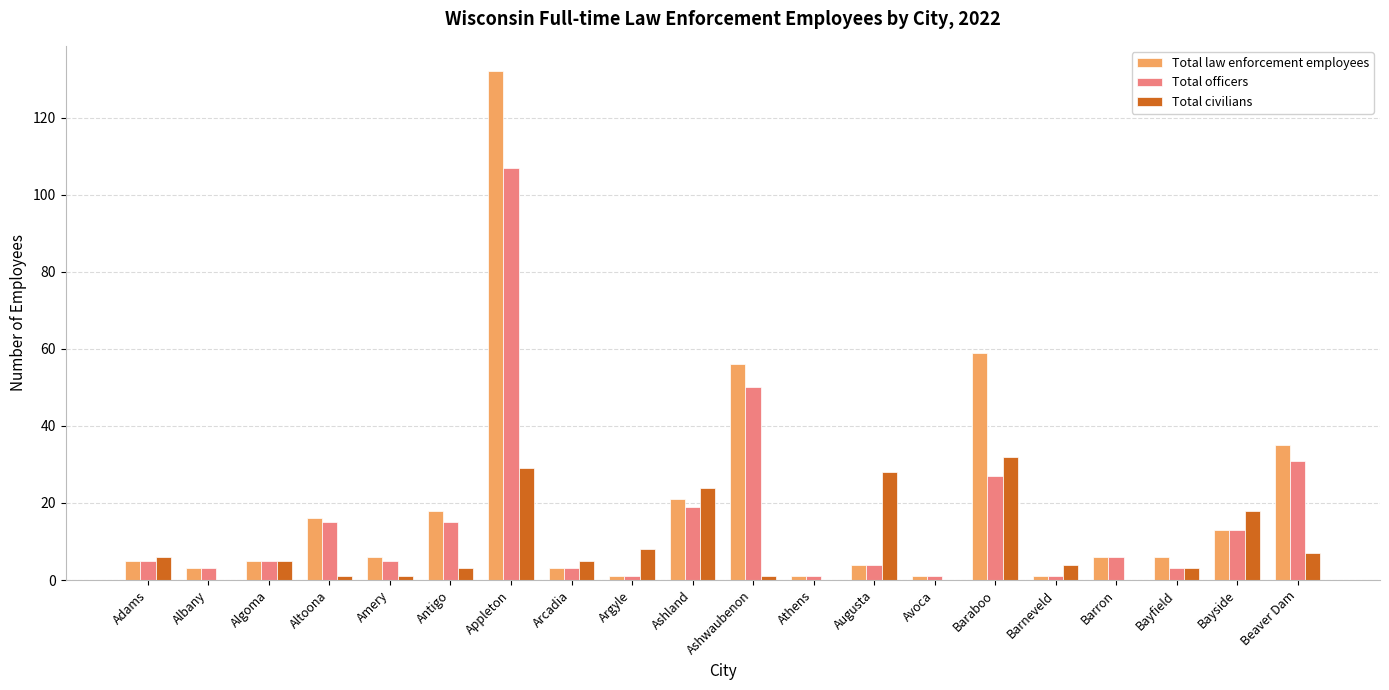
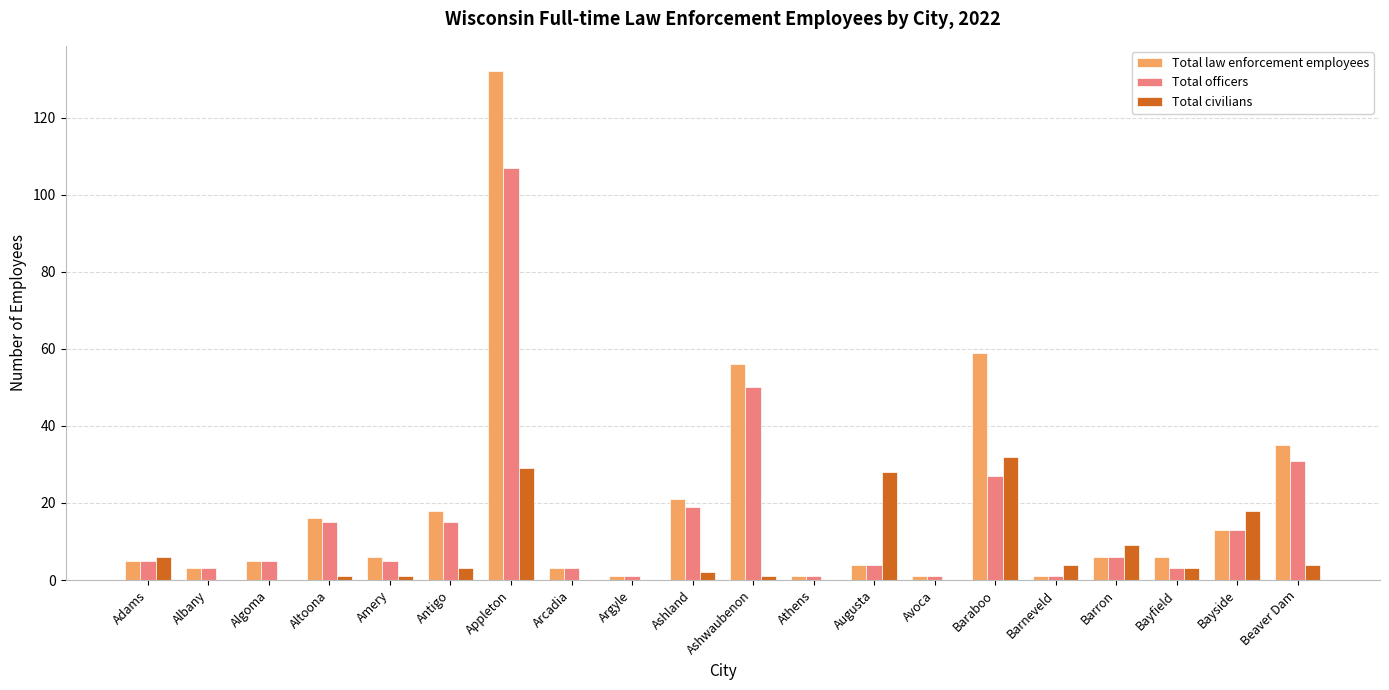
Total civilians, Algoma: 5 -> 0
Total civilians, Arcadia: 5 -> 0
Total civilians, Argyle: 8 -> 0
Total civilians, Ashland: 24 -> 2
Total civilians, Barron: 0 -> 9
Total civilians, Beaver Dam: 7 -> 4
